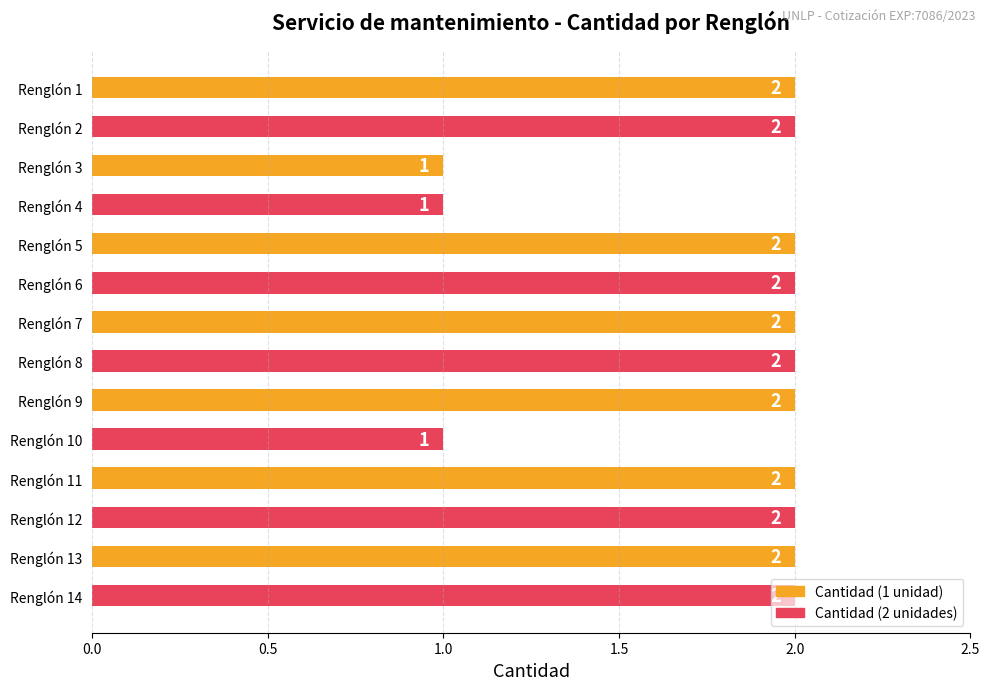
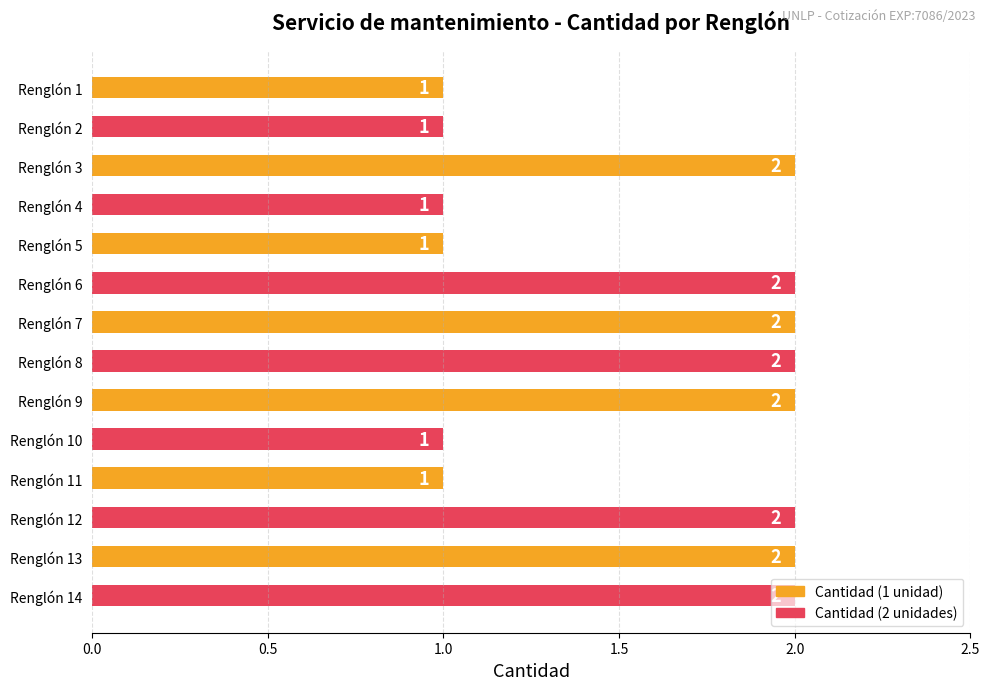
Renglón 1: 2 -> 1
Renglón 2: 2 -> 1
Renglón 3: 1 -> 2
Renglón 5: 2 -> 1
Renglón 11: 2 -> 1
